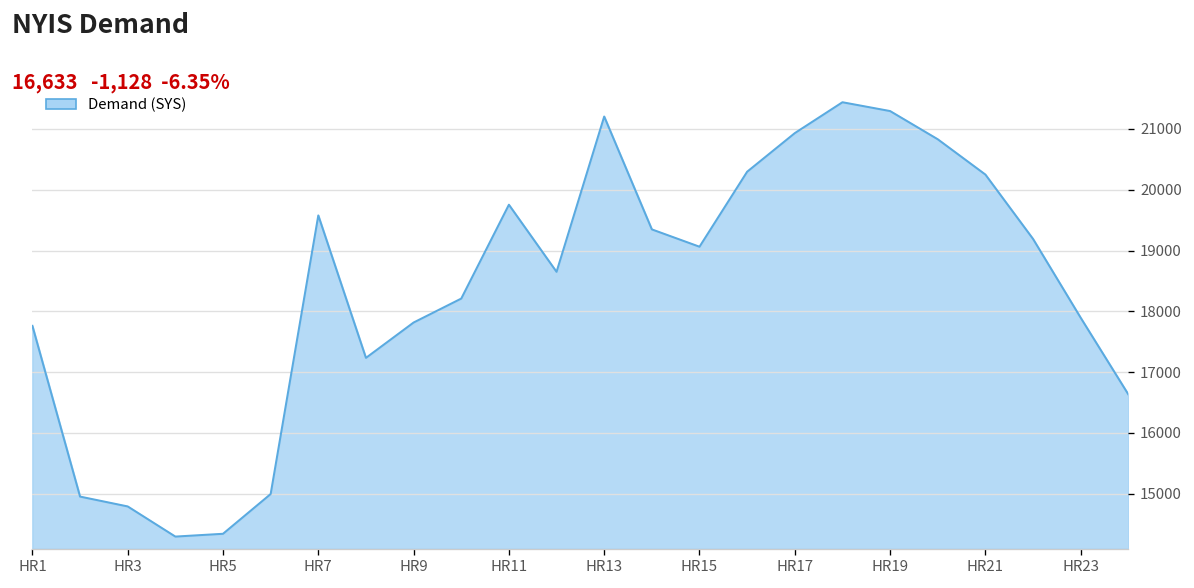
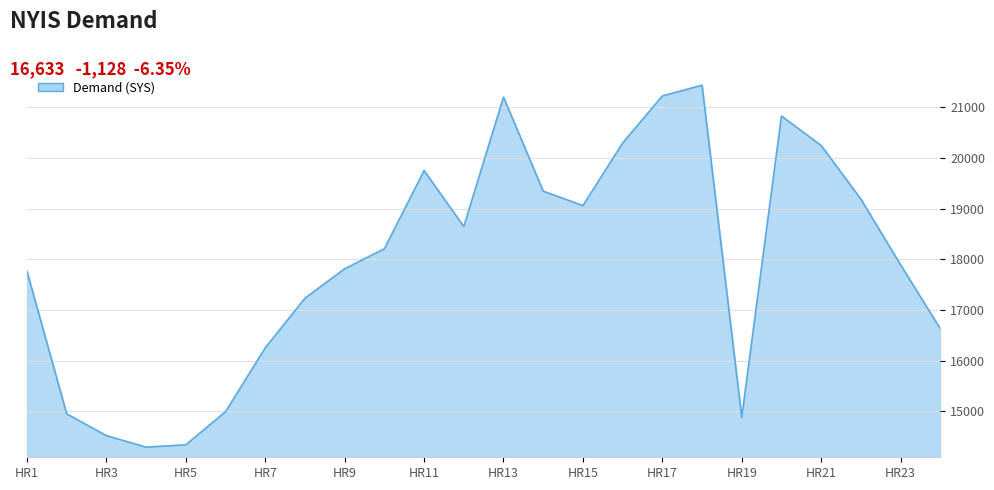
HR3: 14800 -> 14500
HR7: 19600 -> 16300
HR17: 20900 -> 21200
HR19: 21300 -> 14900
